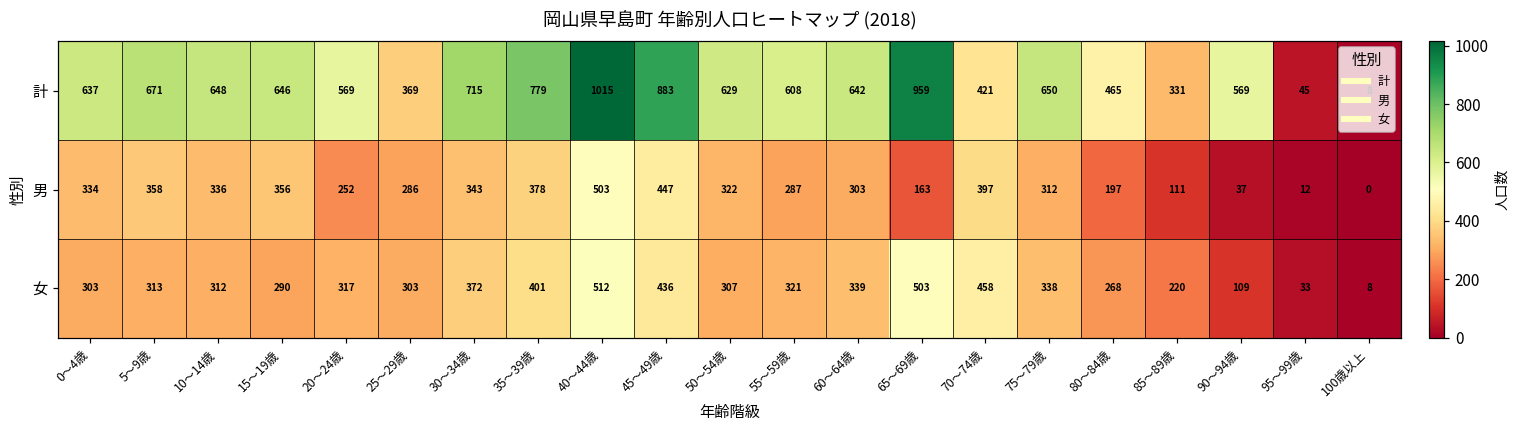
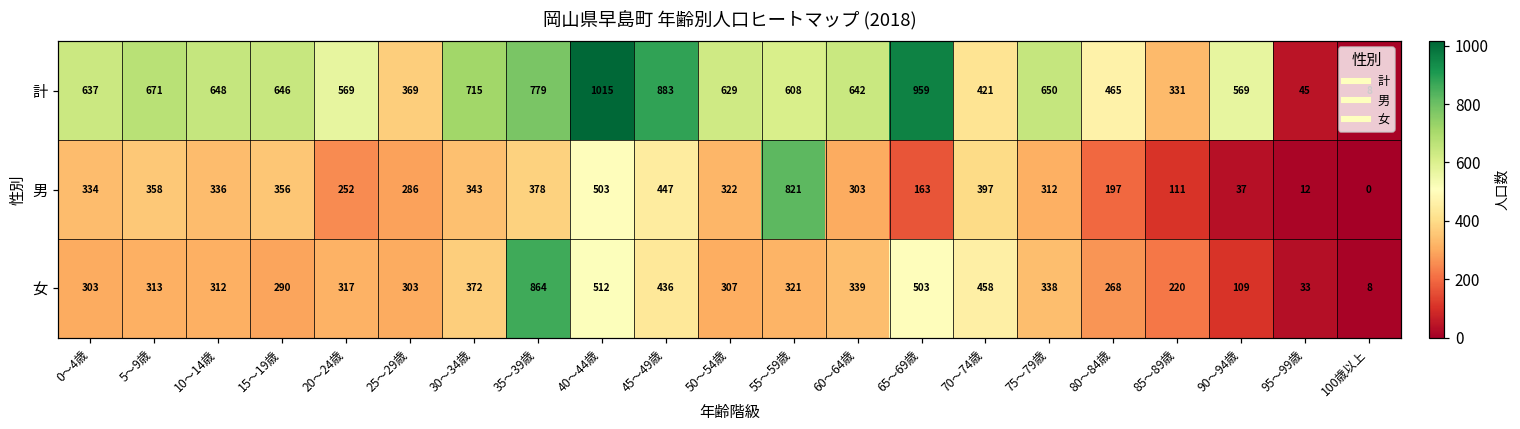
男, 55～59歳: 287 -> 821
女, 35～39歳: 401 -> 864
